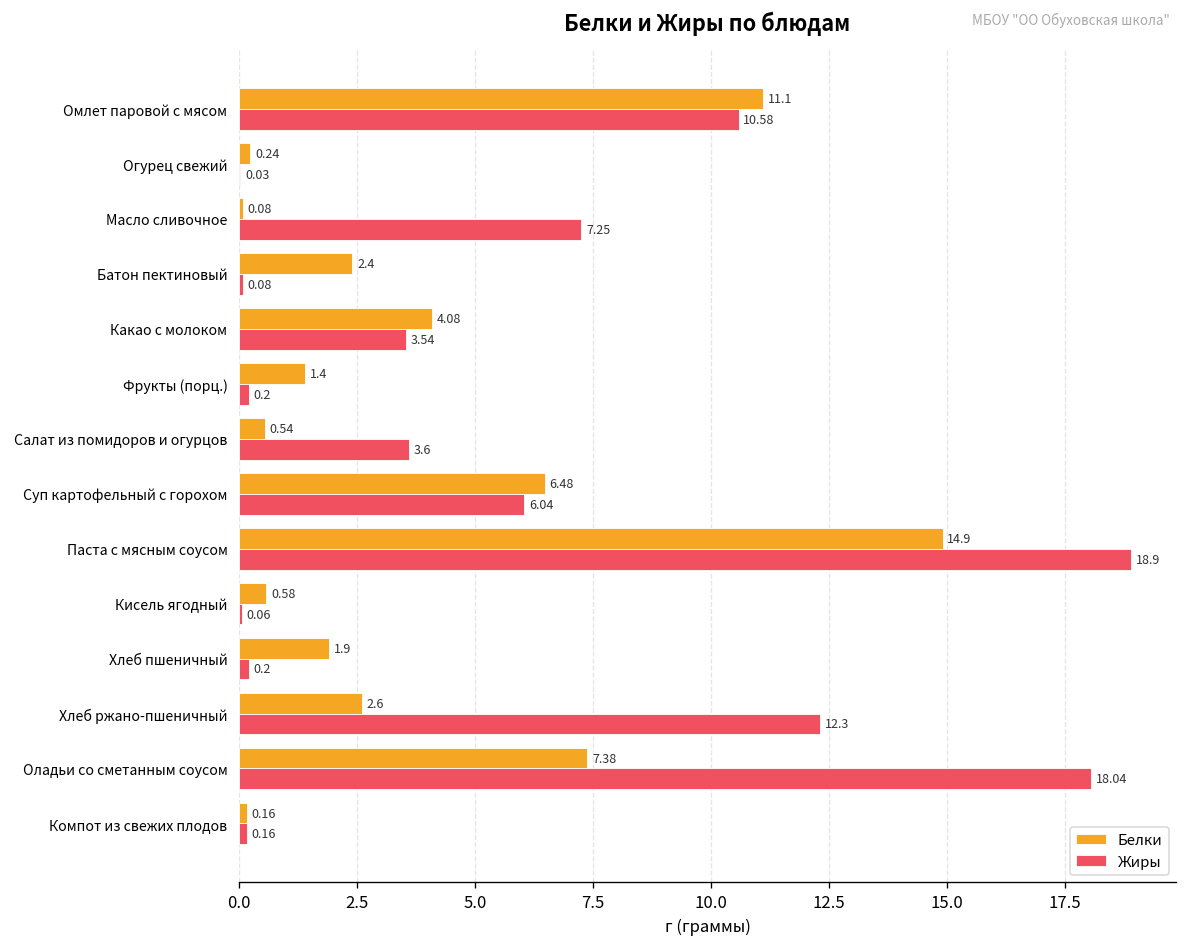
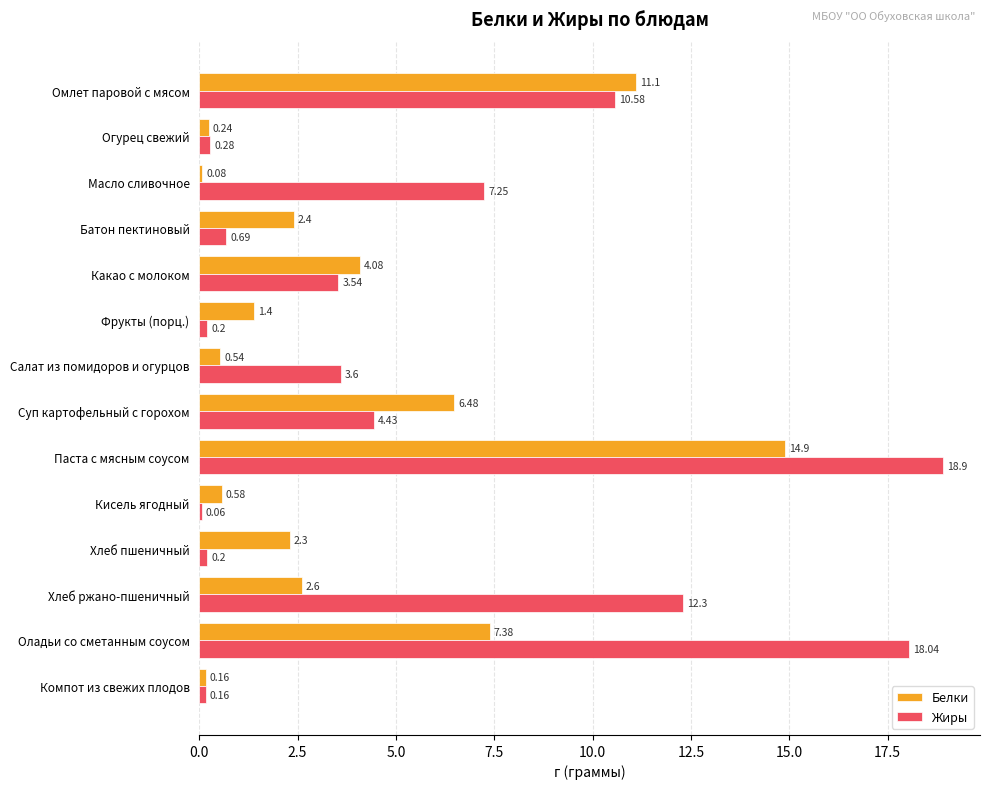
Жиры, Огурец свежий: 0.03 -> 0.28
Жиры, Батон пектиновый: 0.08 -> 0.69
Жиры, Суп картофельный с горохом: 6.04 -> 4.43
Белки, Хлеб пшеничный: 1.9 -> 2.3
